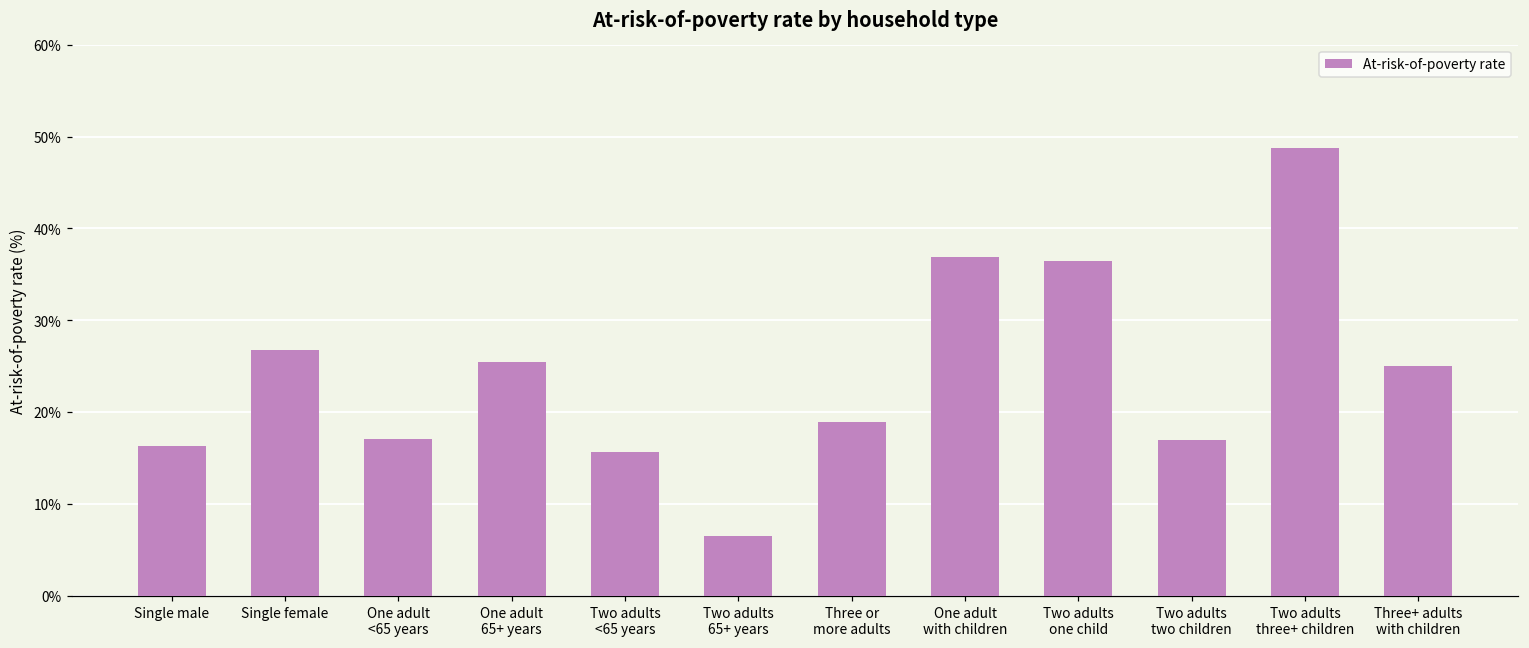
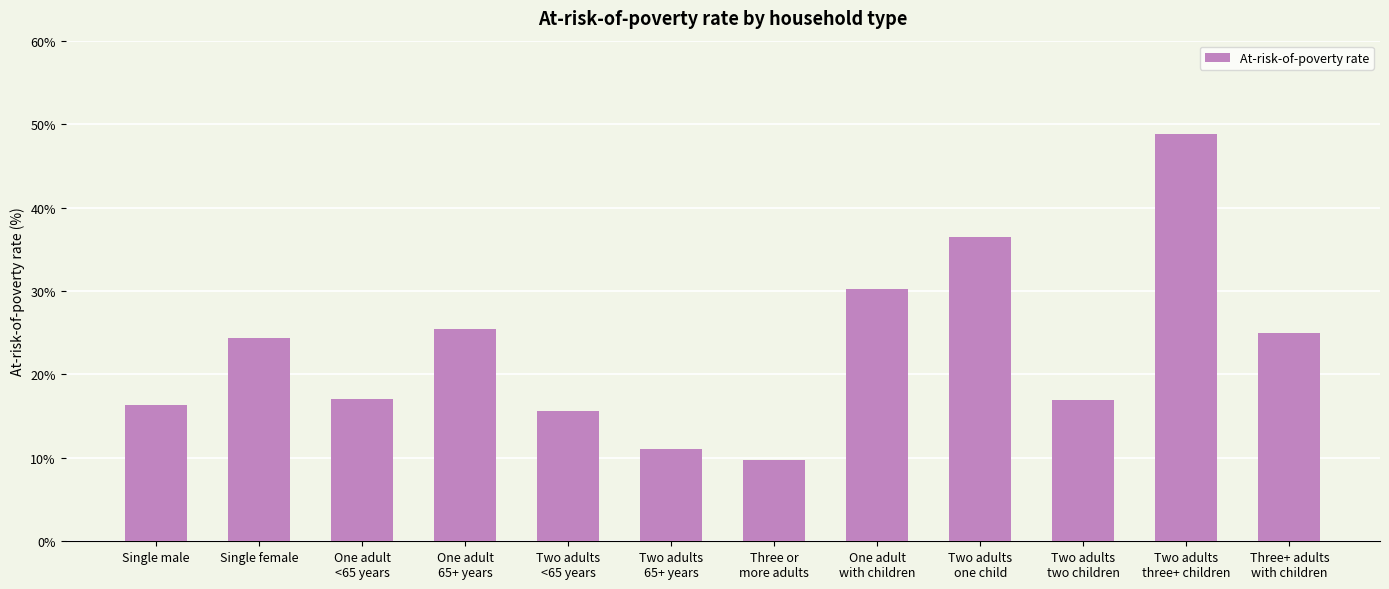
Single female: 27% -> 24%
Two adults 65+ years: 7% -> 11%
Three or more adults: 19% -> 10%
One adult with children: 37% -> 30%
